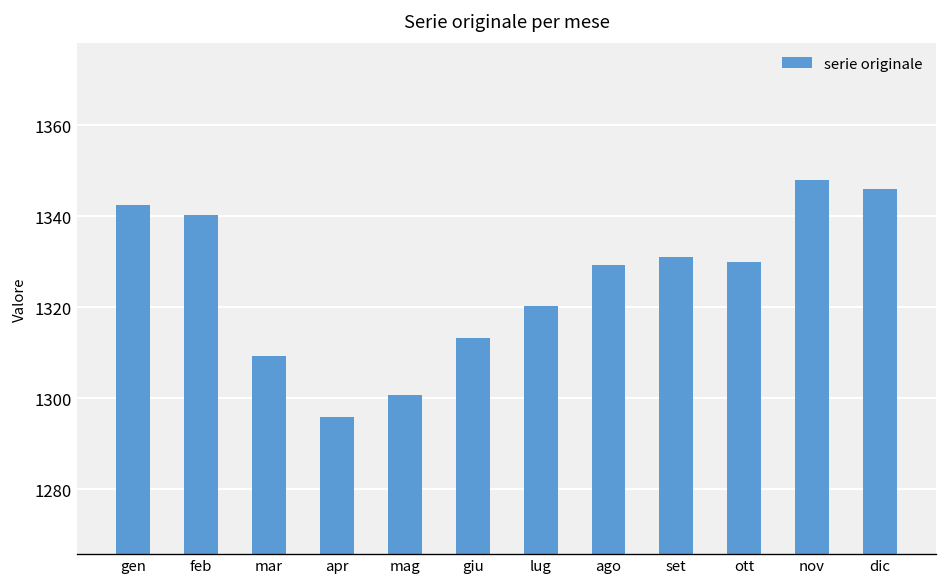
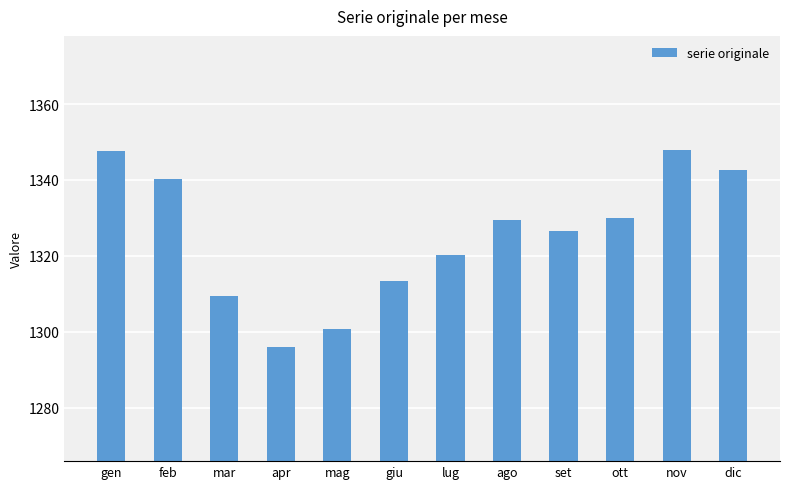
gen: 1342 -> 1348
set: 1331 -> 1327
dic: 1346 -> 1343
